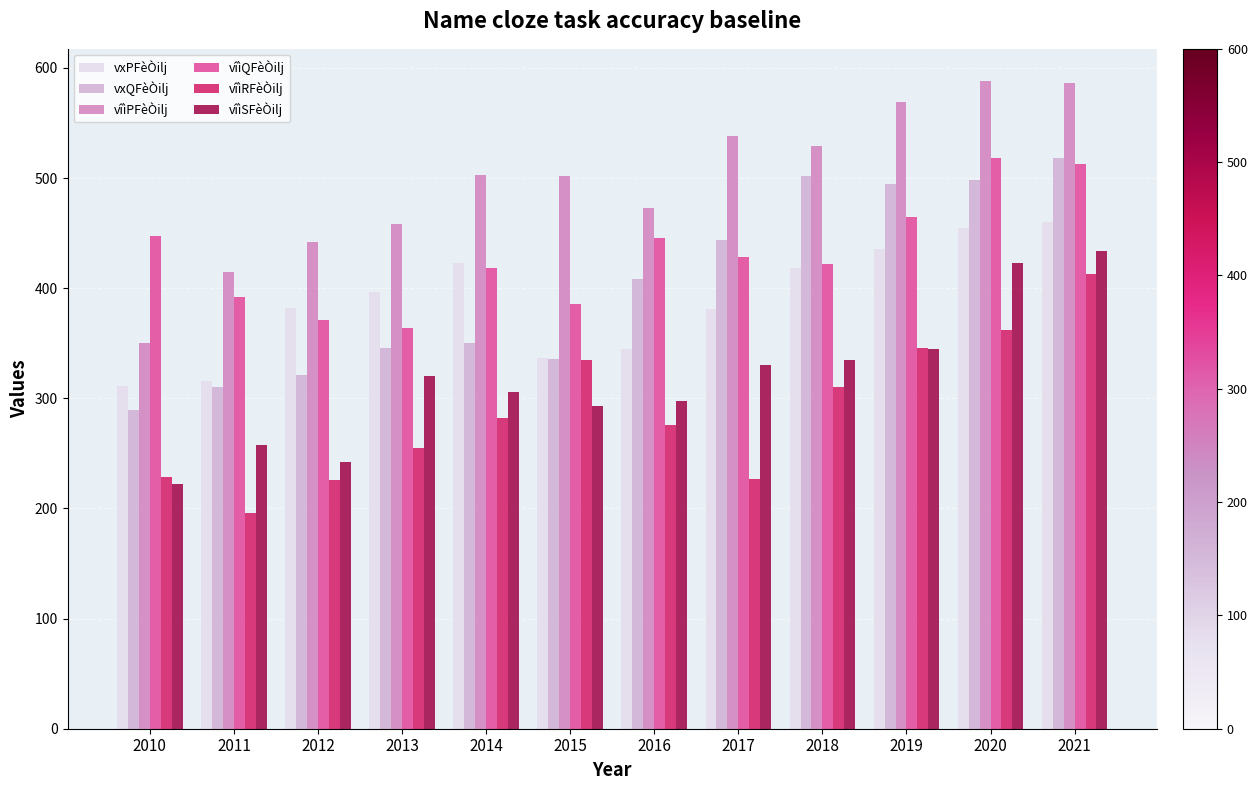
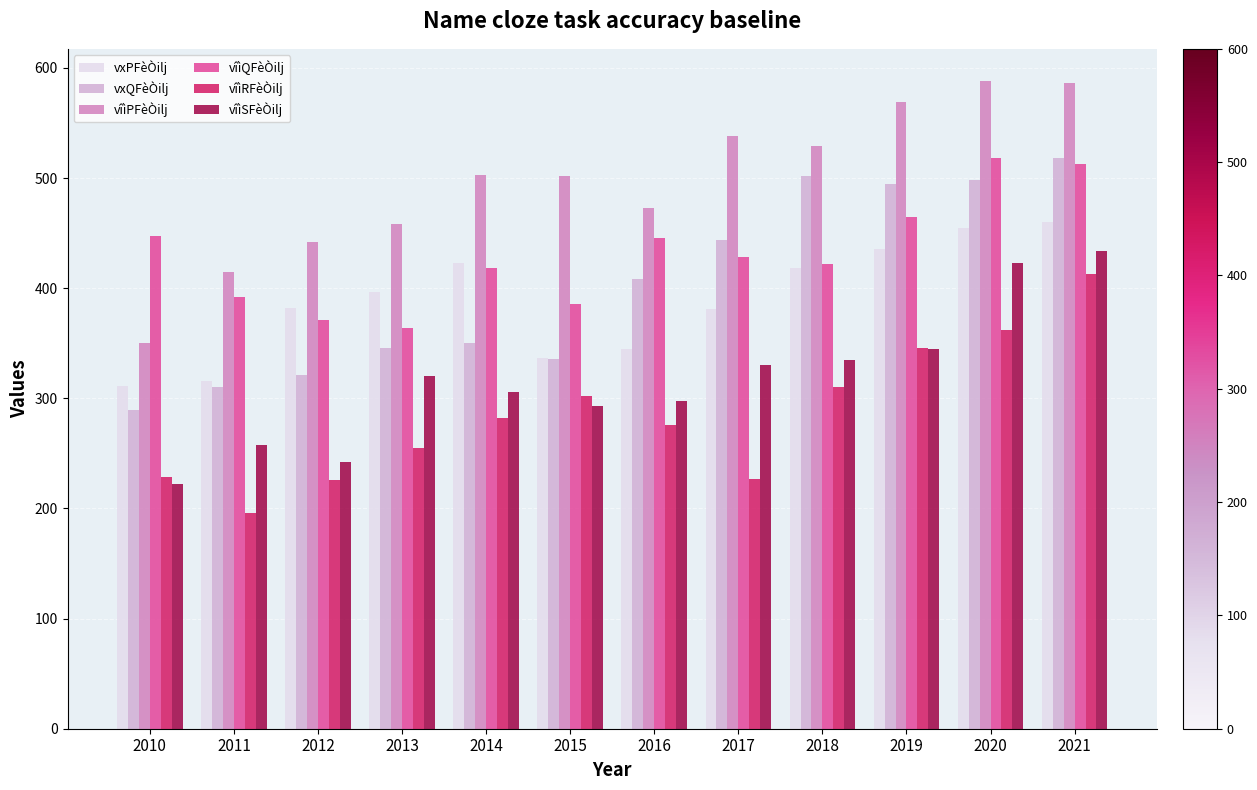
vîìRFèÒilj, 2015: 335 -> 302
